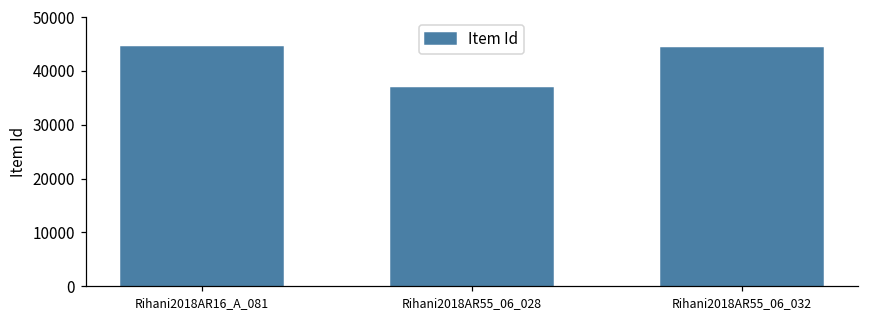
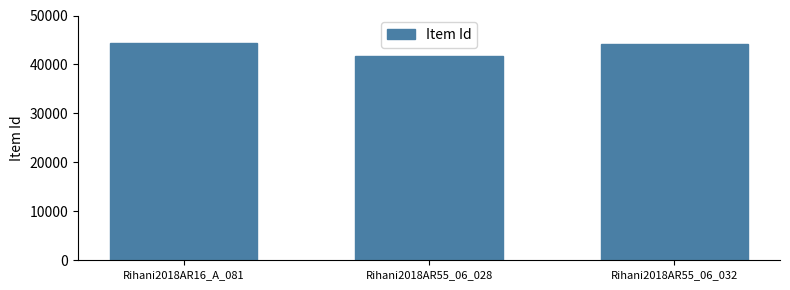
Rihani2018AR55_06_028: 37000 -> 42000
